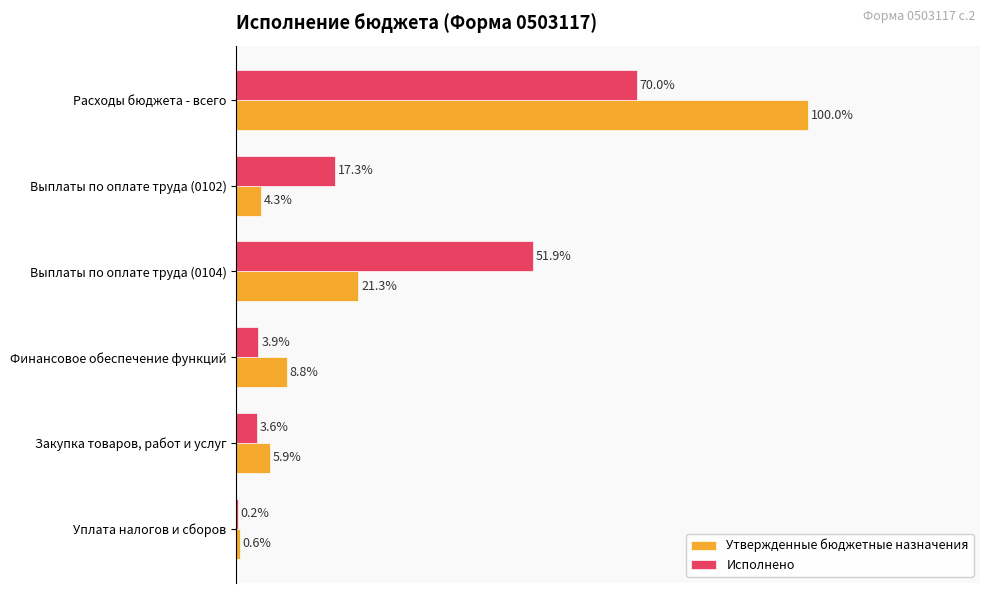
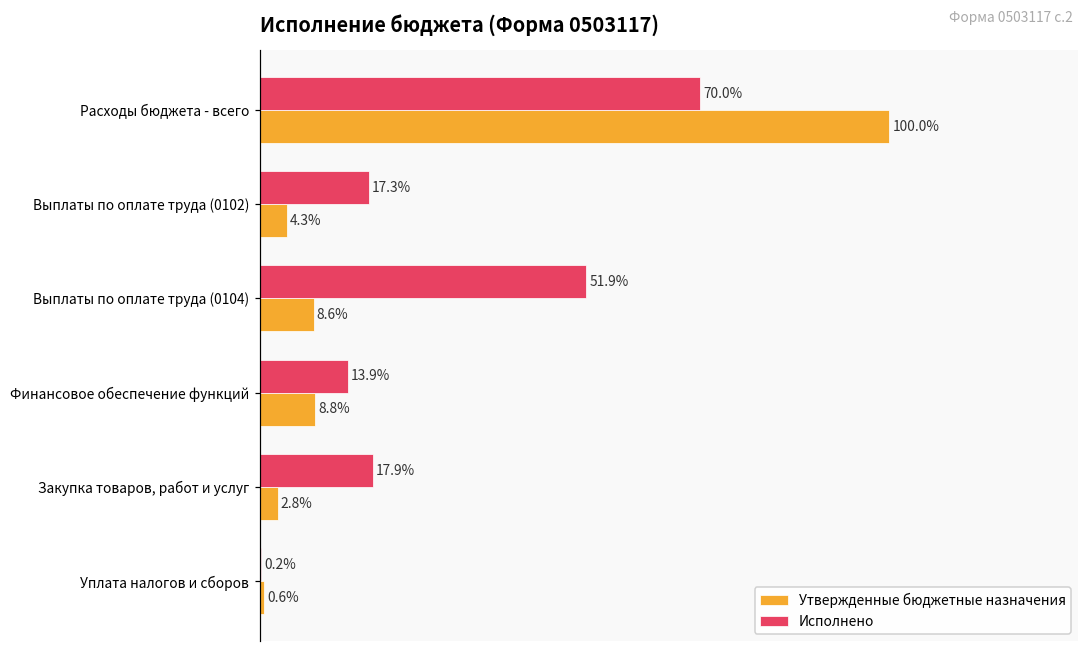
Утвержденные бюджетные назначения, Выплаты по оплате труда (0104): 21.3% -> 8.6%
Исполнено, Финансовое обеспечение функций: 3.9% -> 13.9%
Исполнено, Закупка товаров, работ и услуг: 3.6% -> 17.9%
Утвержденные бюджетные назначения, Закупка товаров, работ и услуг: 5.9% -> 2.8%
